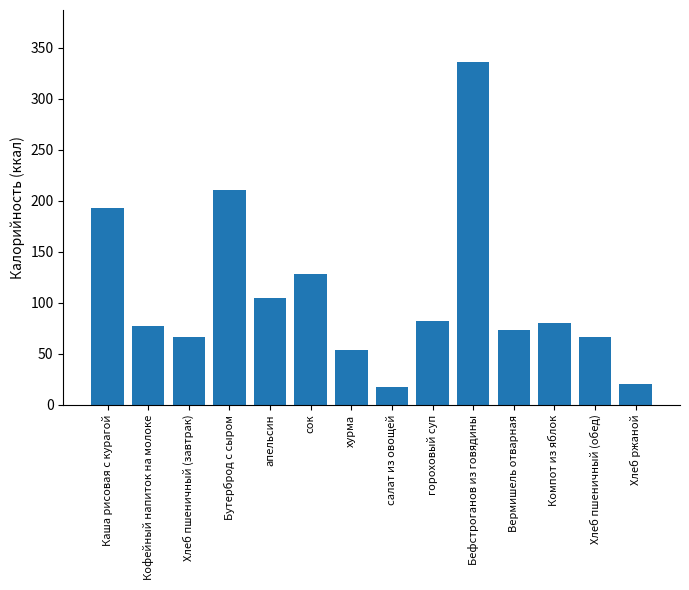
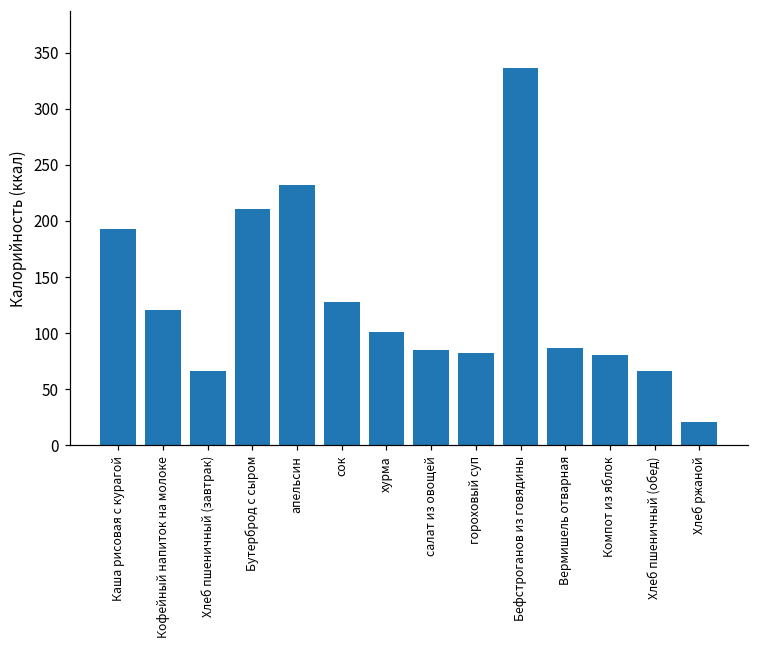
Кофейный напиток на молоке: 77 -> 120
апельсин: 105 -> 232
хурма: 54 -> 101
салат из овощей: 17 -> 85
Вермишель отварная: 74 -> 87
